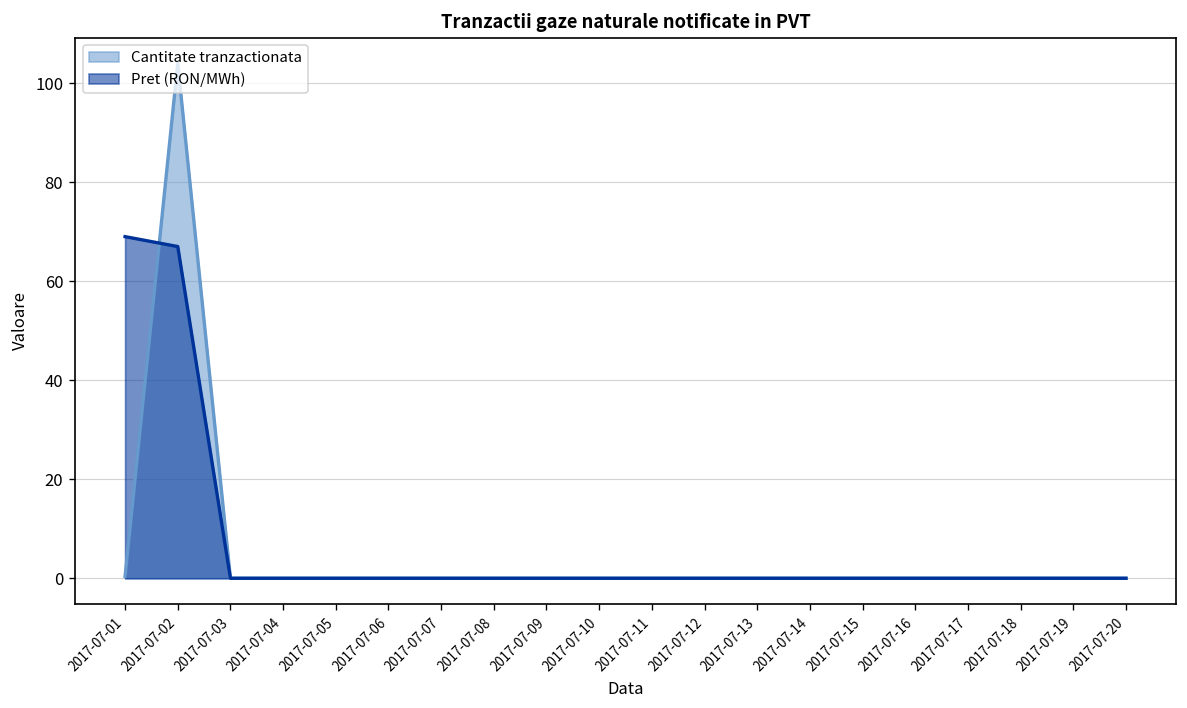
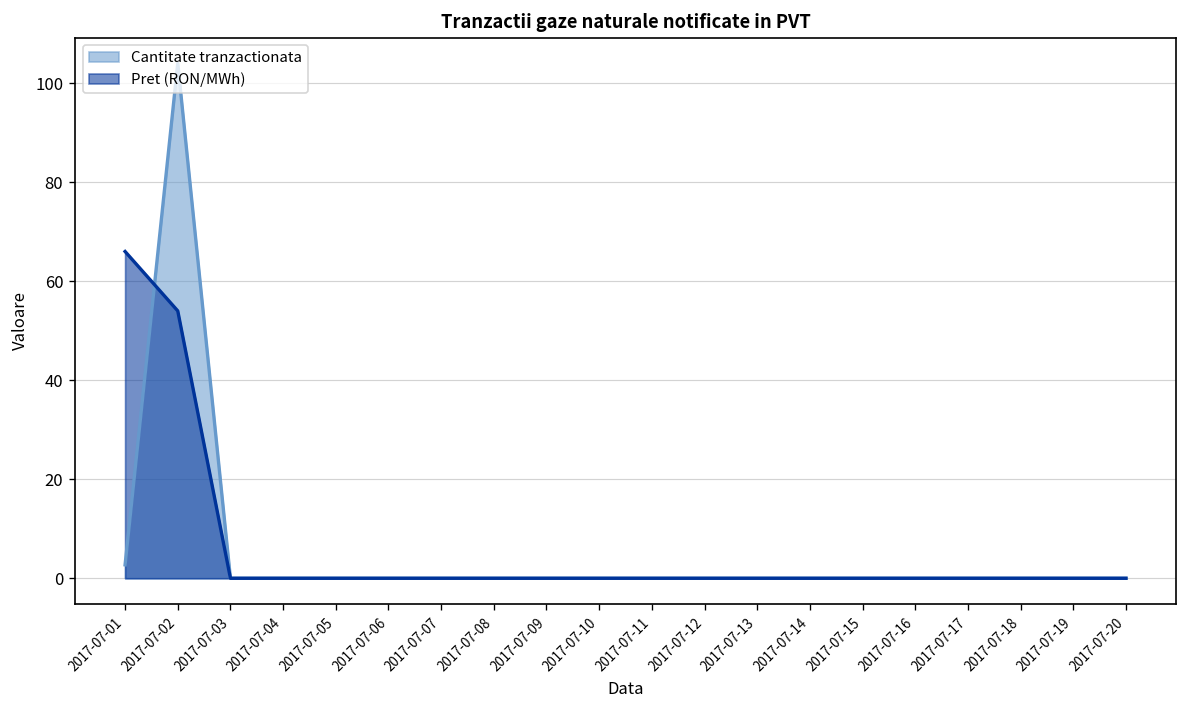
Cantitate tranzactionata, 2017-07-01: 0 -> 3
Pret (RON/MWh), 2017-07-01: 69 -> 66
Pret (RON/MWh), 2017-07-02: 67 -> 54
